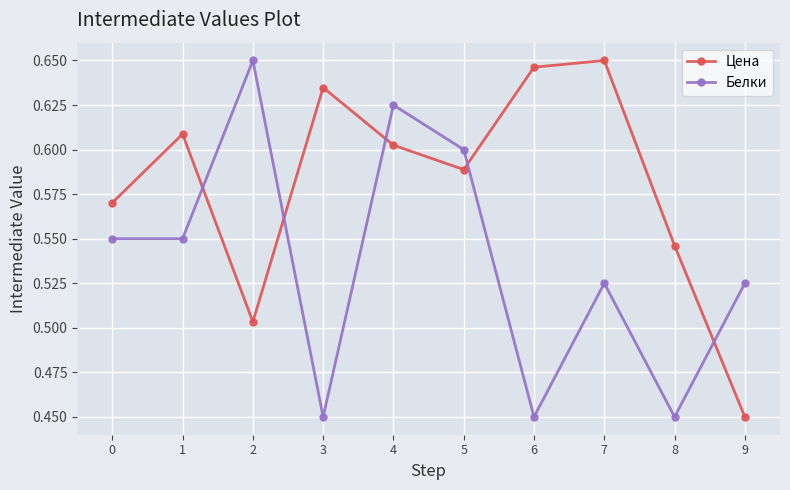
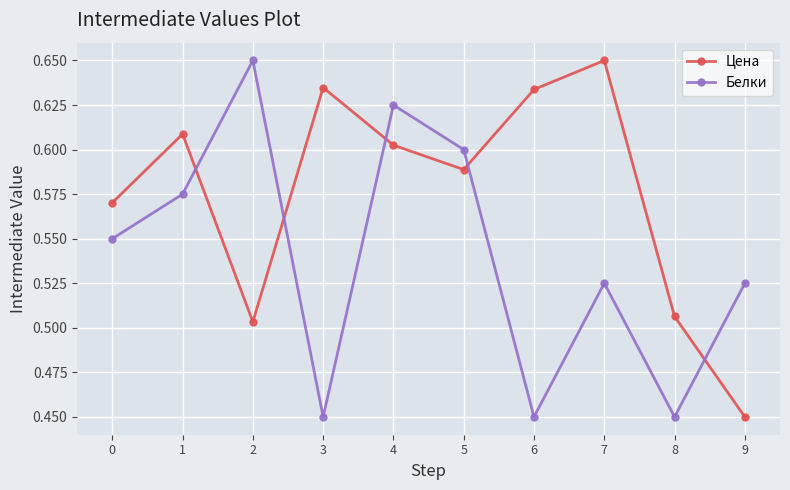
Белки, 1: 0.550 -> 0.575
Цена, 6: 0.646 -> 0.634
Цена, 8: 0.546 -> 0.506
